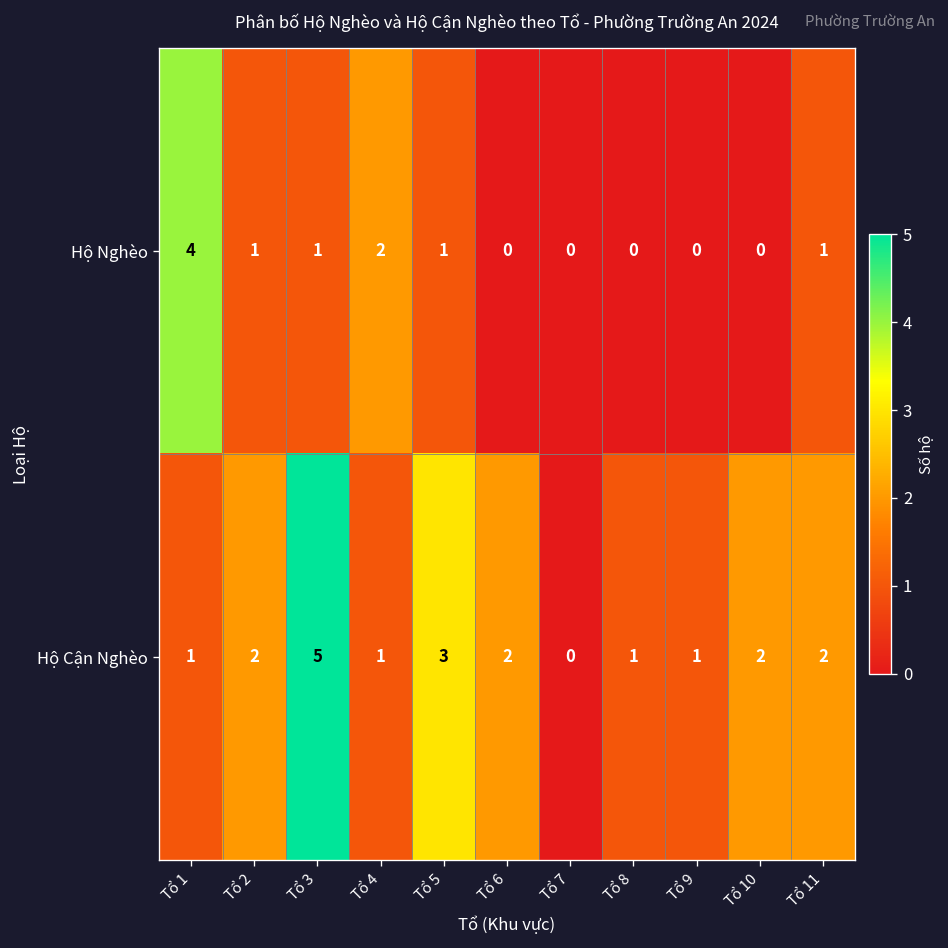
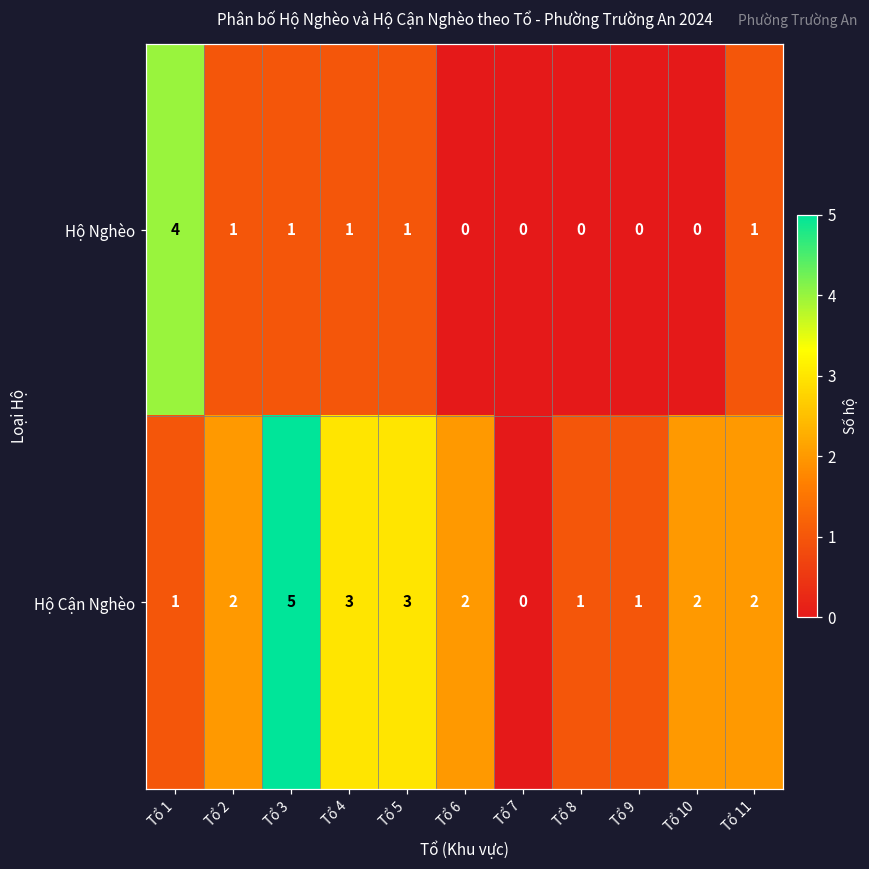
Hộ Nghèo, Tổ 4: 2 -> 1
Hộ Cận Nghèo, Tổ 4: 1 -> 3
